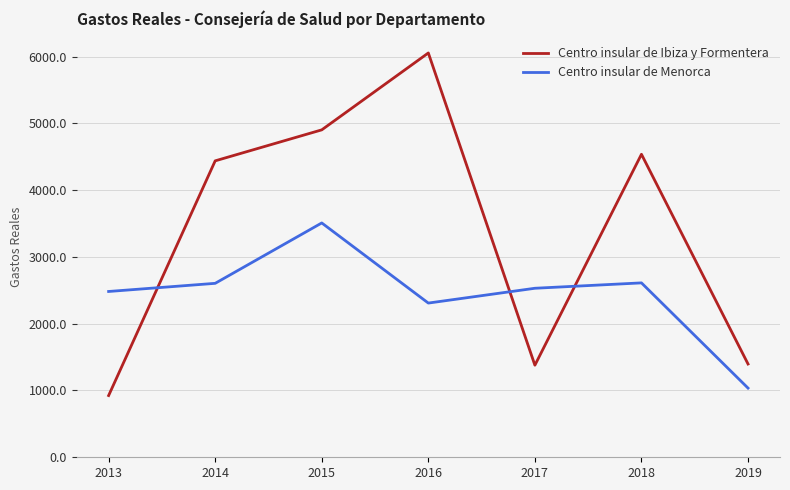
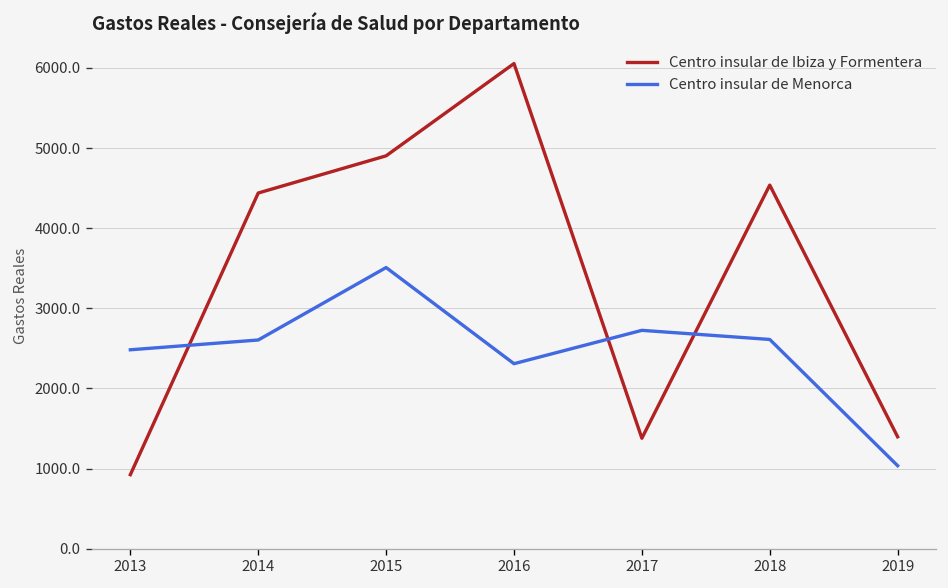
Centro insular de Menorca, 2017: 2500 -> 2700
